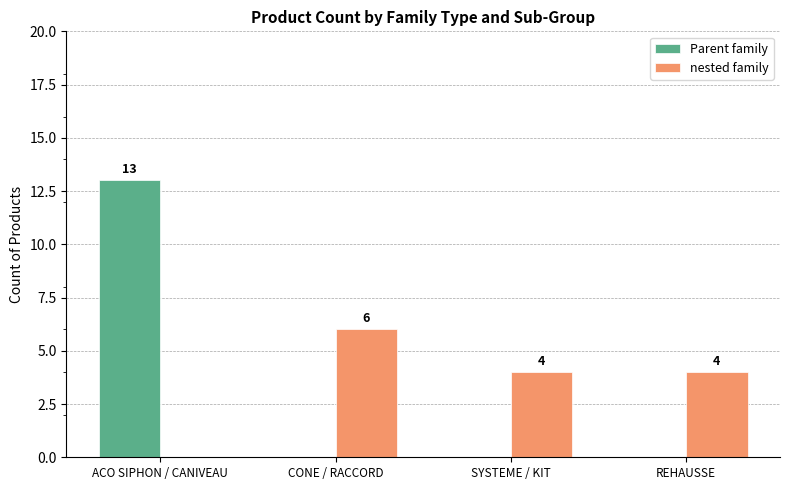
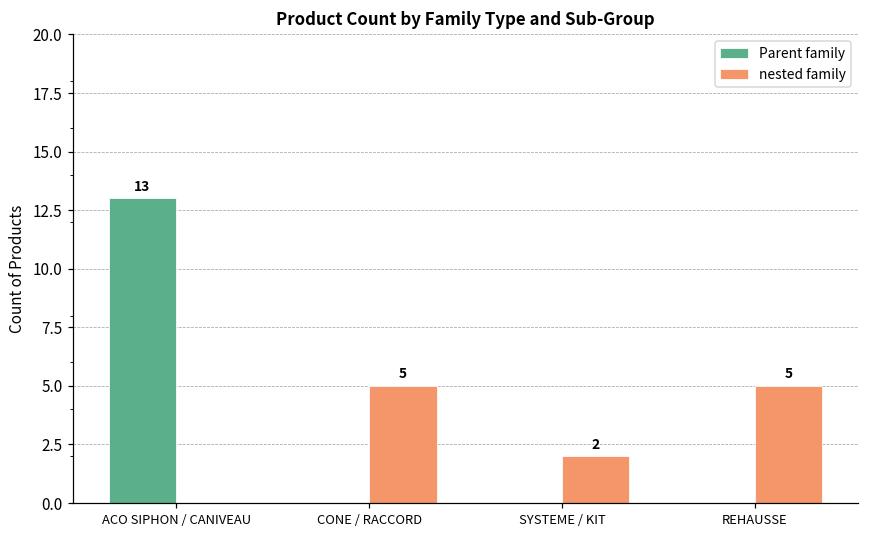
nested family, CONE / RACCORD: 6 -> 5
nested family, SYSTEME / KIT: 4 -> 2
nested family, REHAUSSE: 4 -> 5
